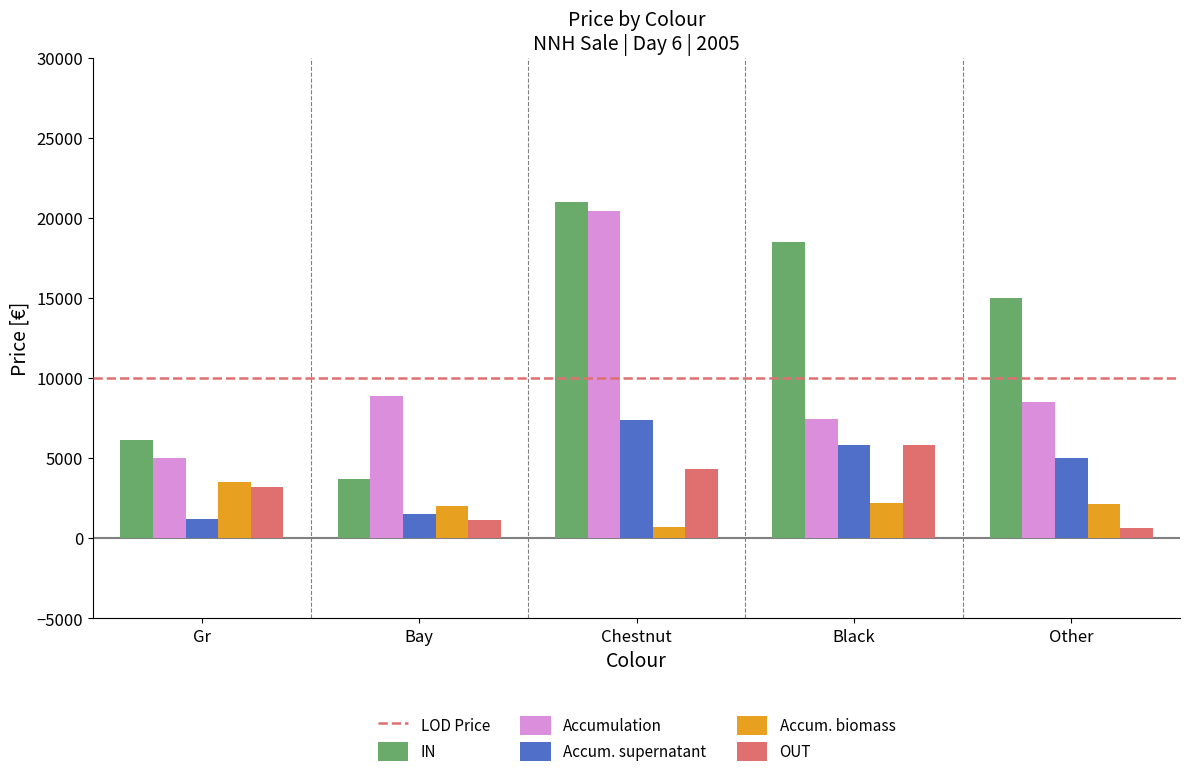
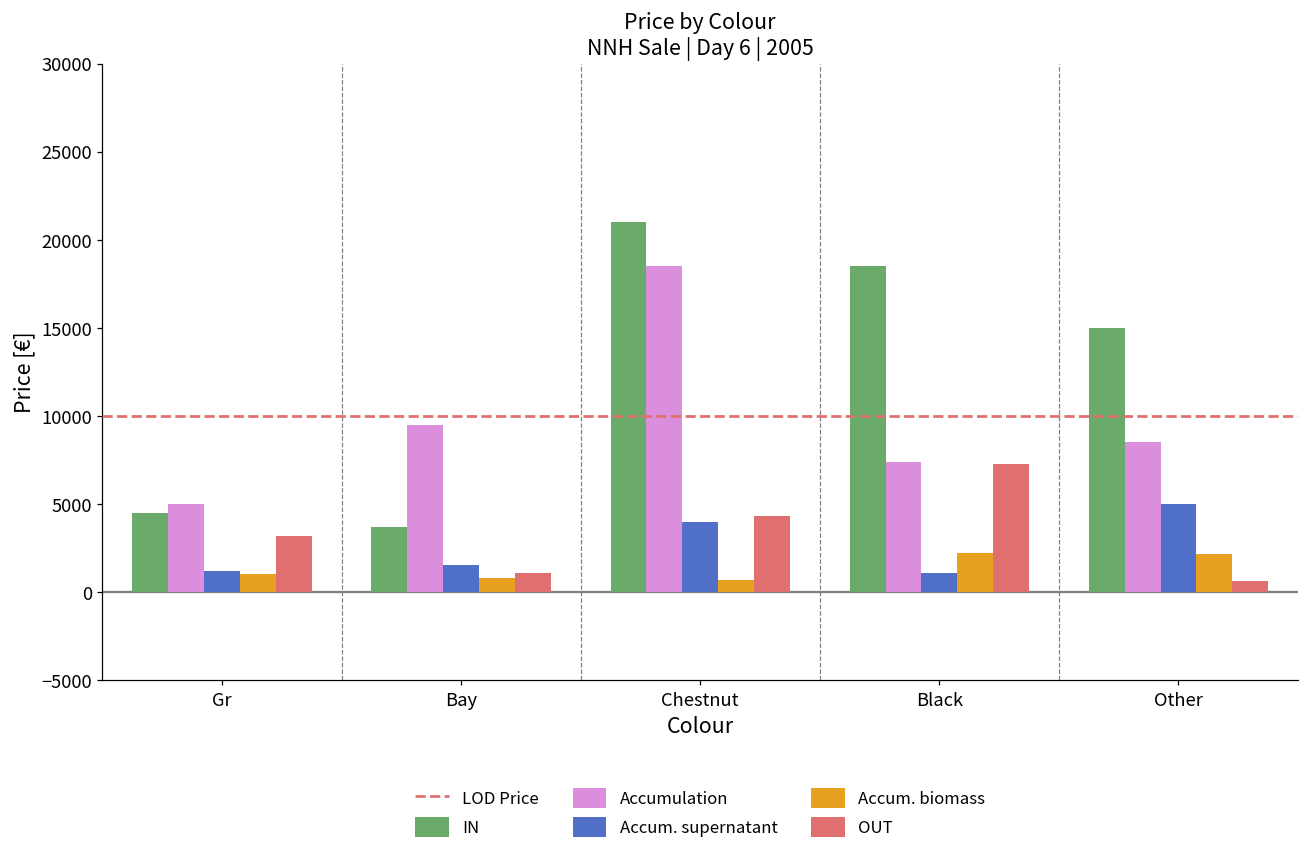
IN, Gr: 6100 -> 4500
Accum. biomass, Gr: 3500 -> 1100
Accumulation, Bay: 8900 -> 9500
Accum. biomass, Bay: 2000 -> 800
Accumulation, Chestnut: 20400 -> 18500
Accum. supernatant, Chestnut: 7400 -> 4000
Accum. supernatant, Black: 5800 -> 1100
OUT, Black: 5800 -> 7300
